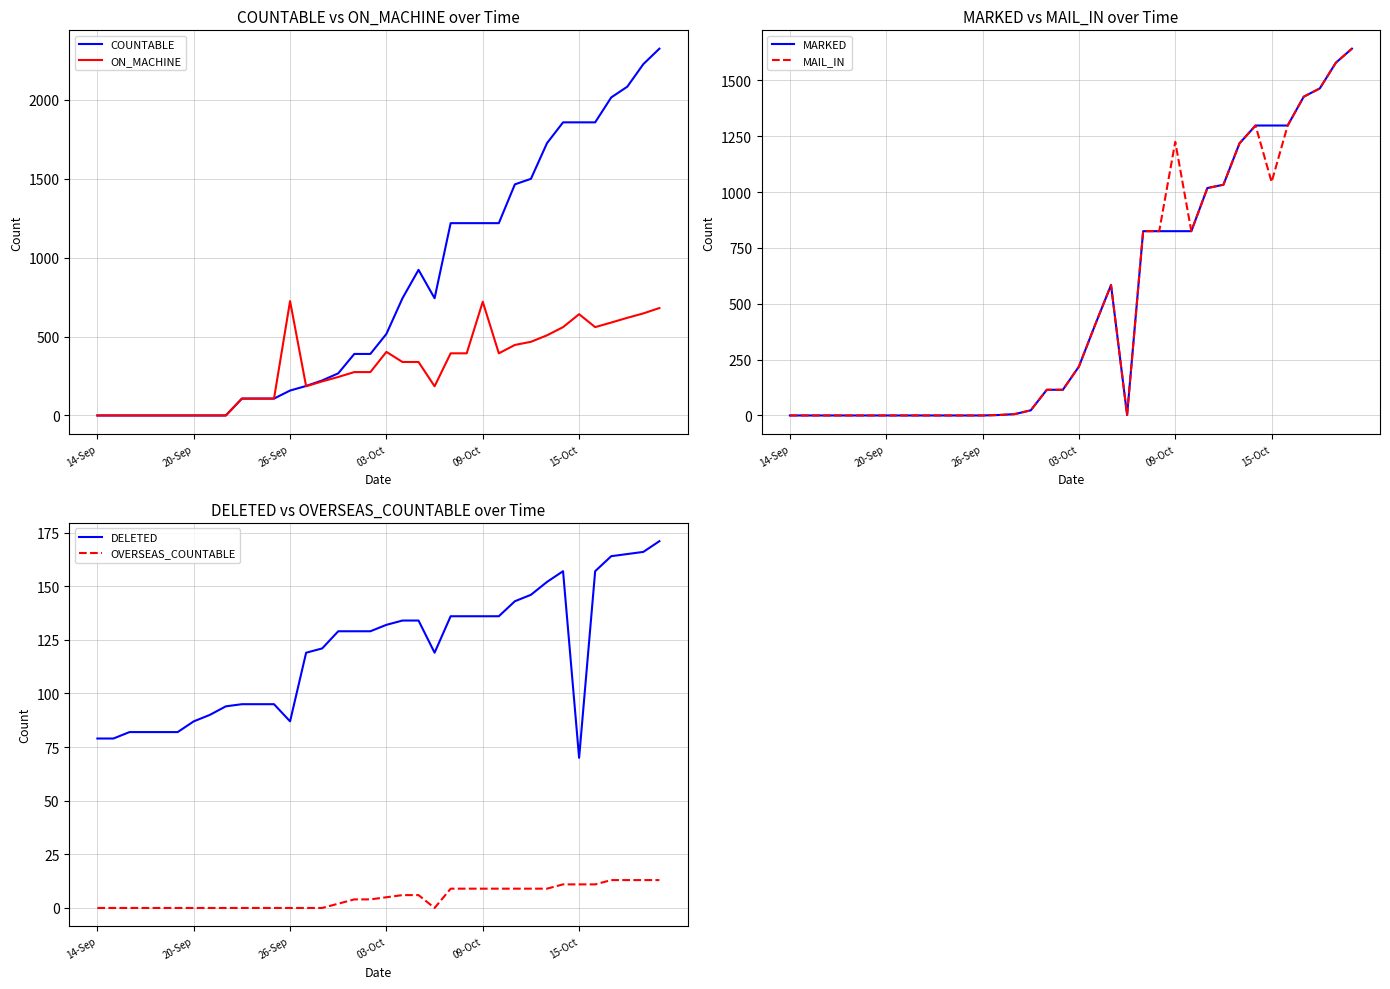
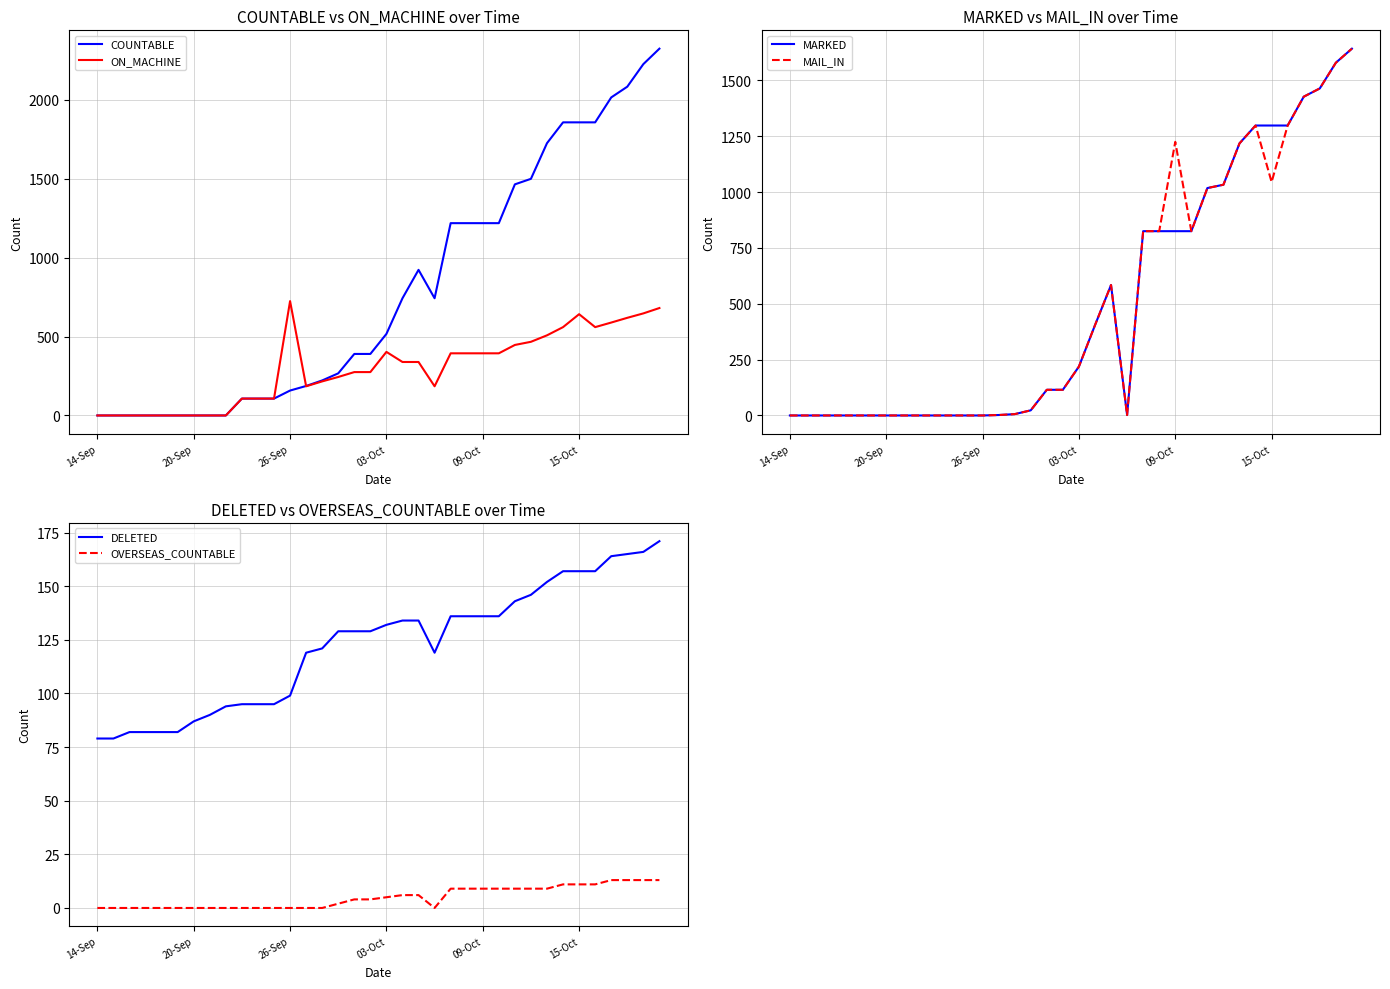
COUNTABLE vs ON_MACHINE over Time, ON_MACHINE, 09-Oct: 720 -> 390
DELETED vs OVERSEAS_COUNTABLE over Time, DELETED, 26-Sep: 87 -> 99
DELETED vs OVERSEAS_COUNTABLE over Time, DELETED, 15-Oct: 70 -> 157
